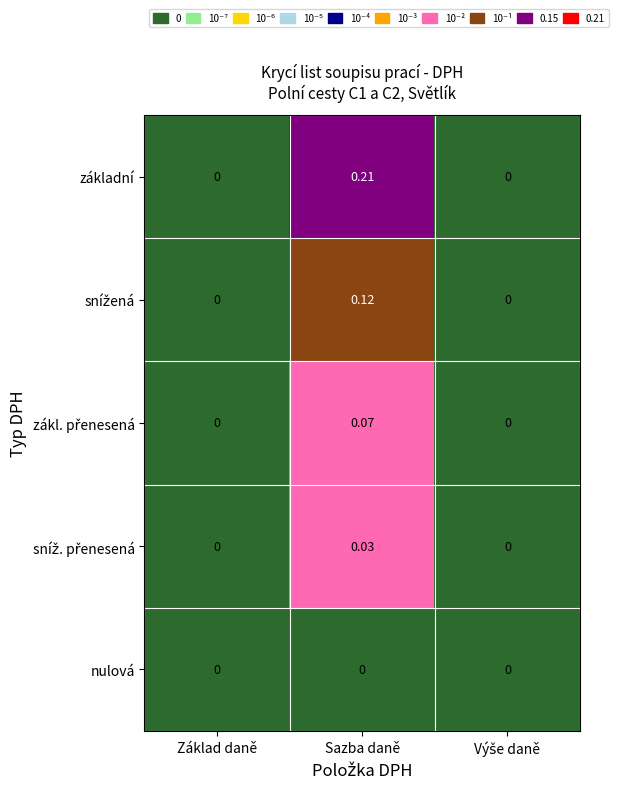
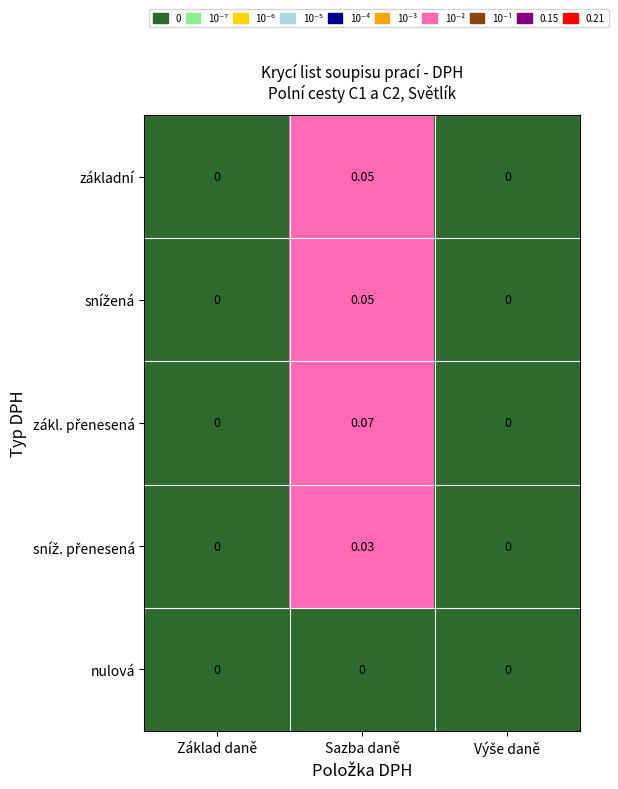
základní, Sazba daně: 0.21 -> 0.05
snížená, Sazba daně: 0.12 -> 0.05
